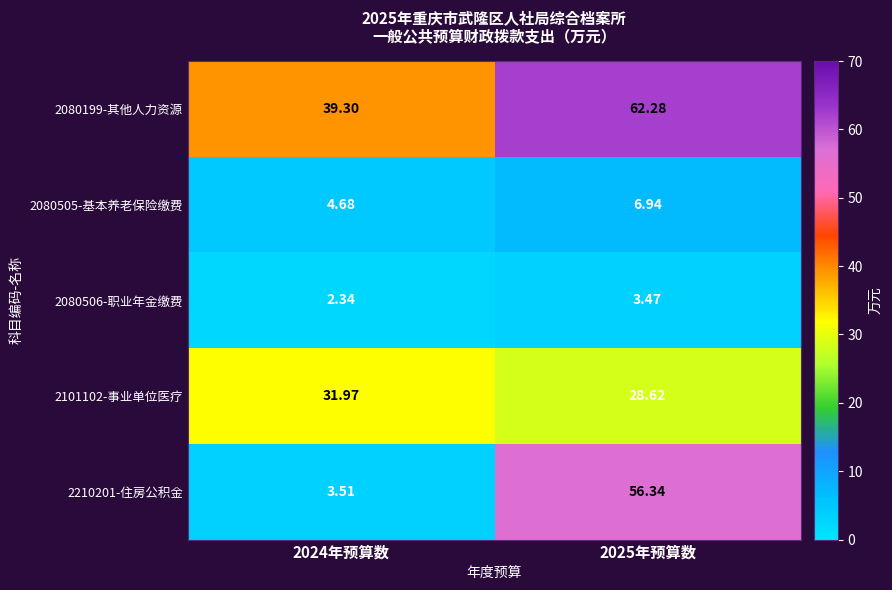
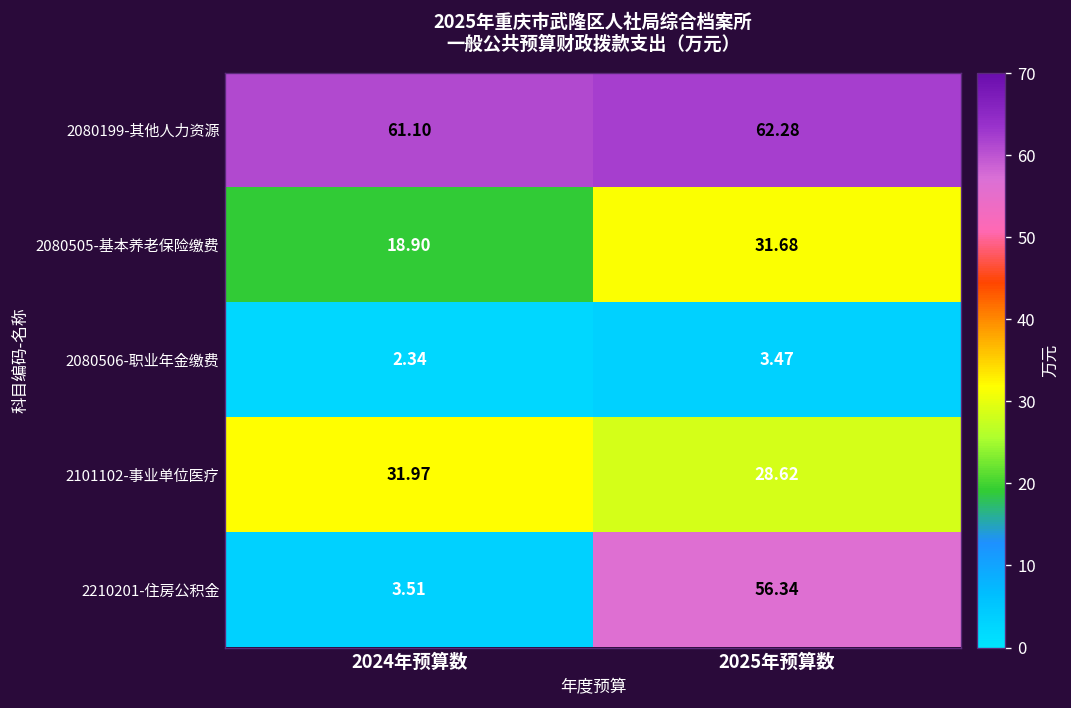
2080199-其他人力资源, 2024年预算数: 39.30 -> 61.10
2080505-基本养老保险缴费, 2024年预算数: 4.68 -> 18.90
2080505-基本养老保险缴费, 2025年预算数: 6.94 -> 31.68
